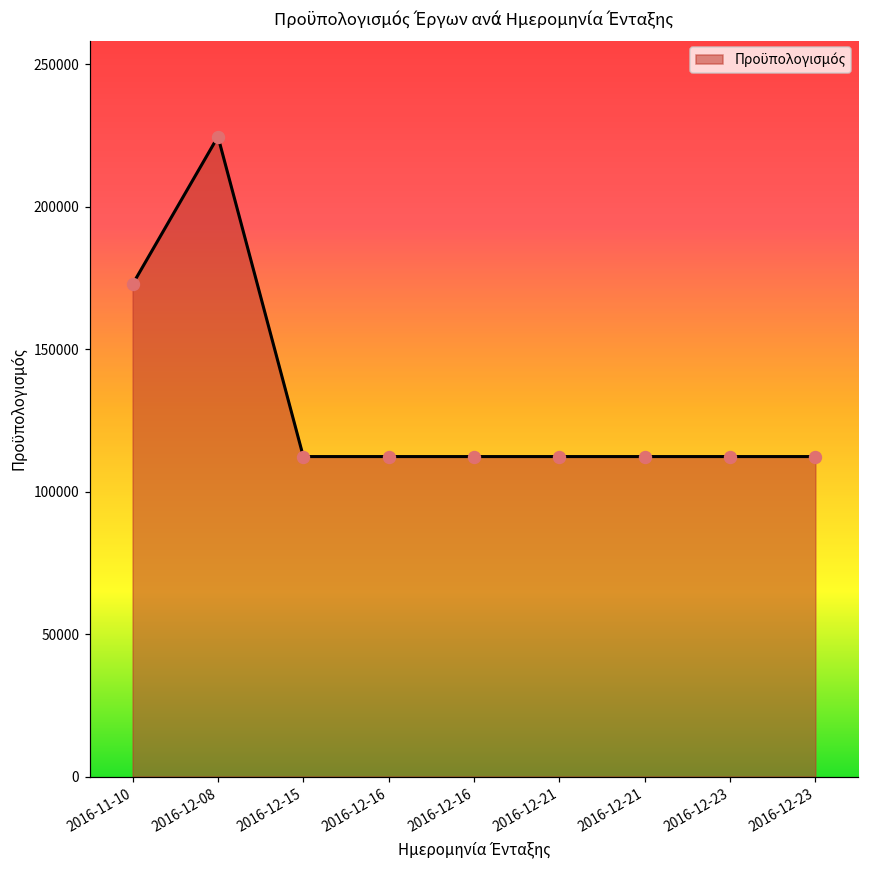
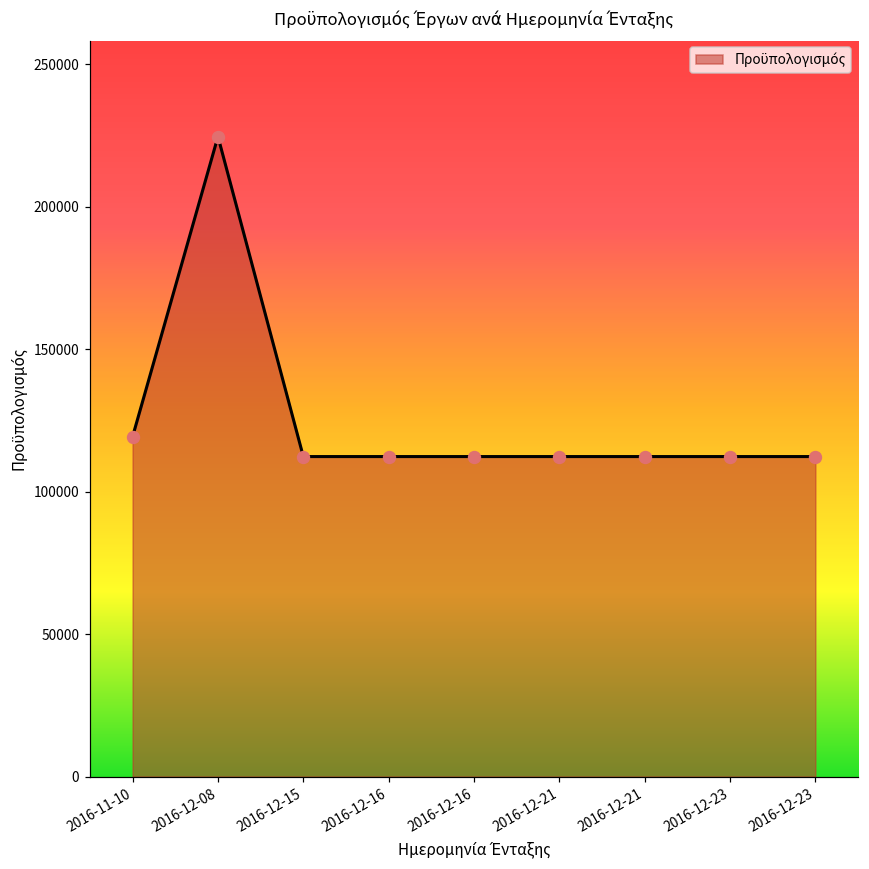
2016-11-10: 173000 -> 119000
